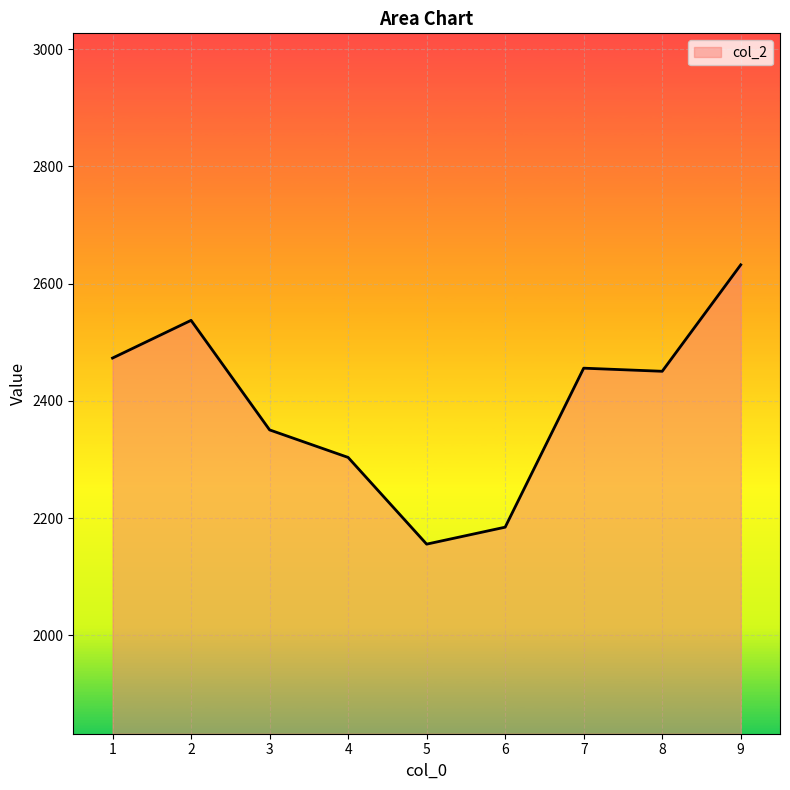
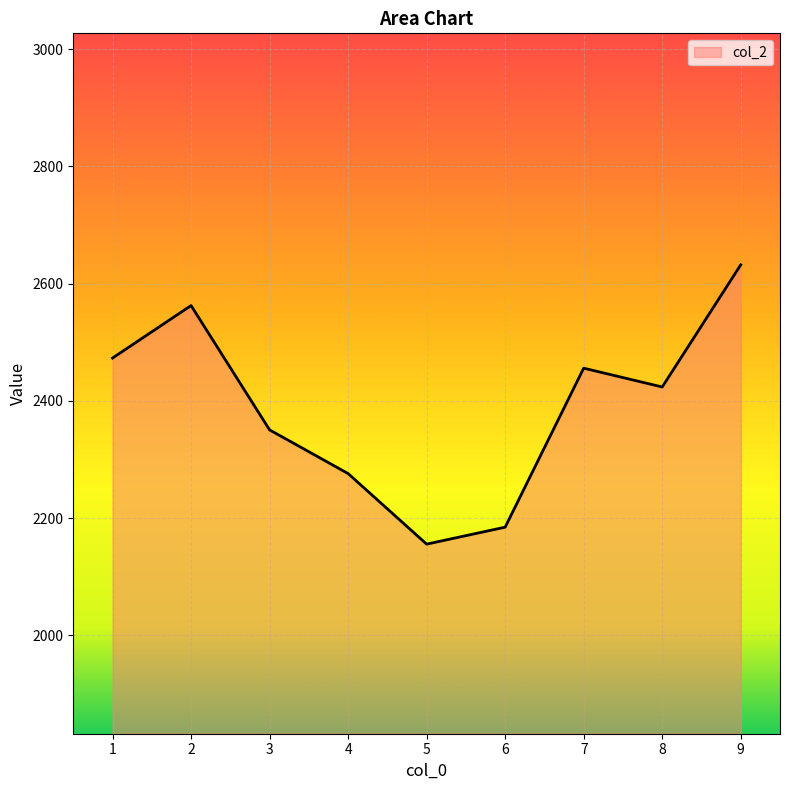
2: 2540 -> 2560
4: 2300 -> 2280
8: 2450 -> 2420
